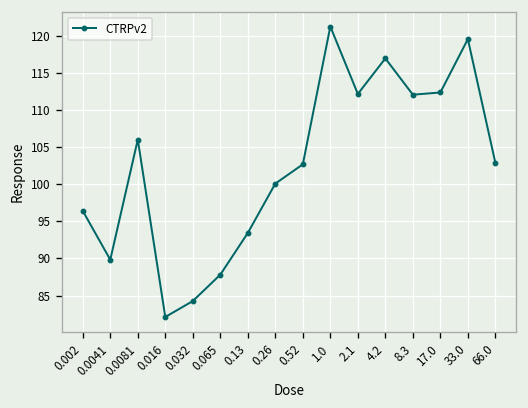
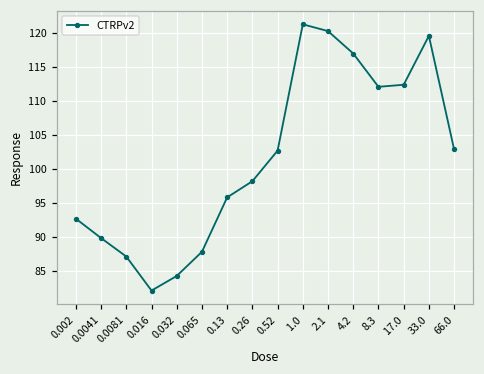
0.002: 96 -> 93
0.0081: 106 -> 87
0.13: 93 -> 96
0.26: 100 -> 98
2.1: 112 -> 120
